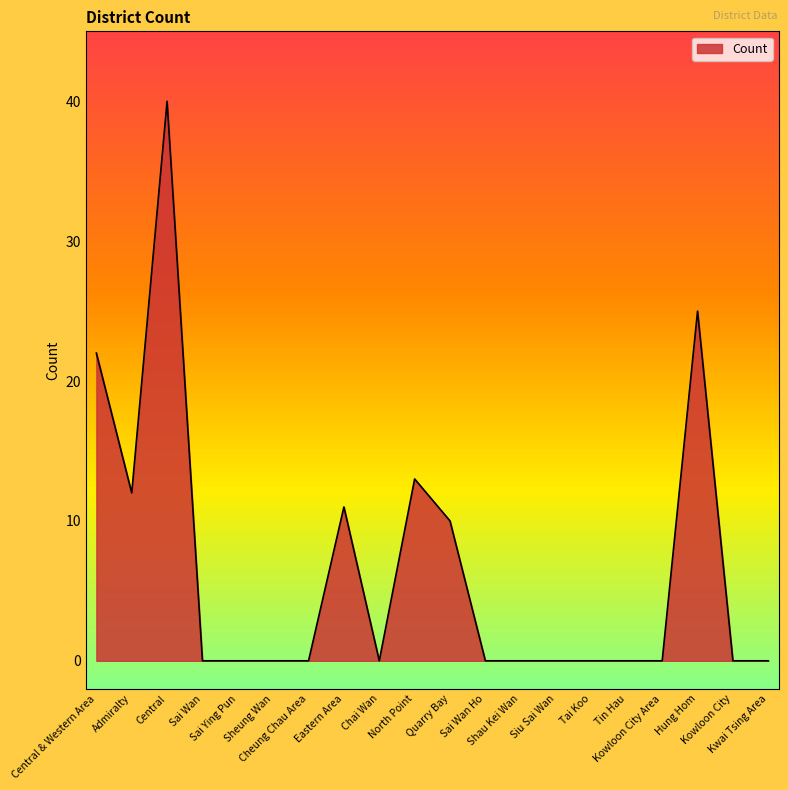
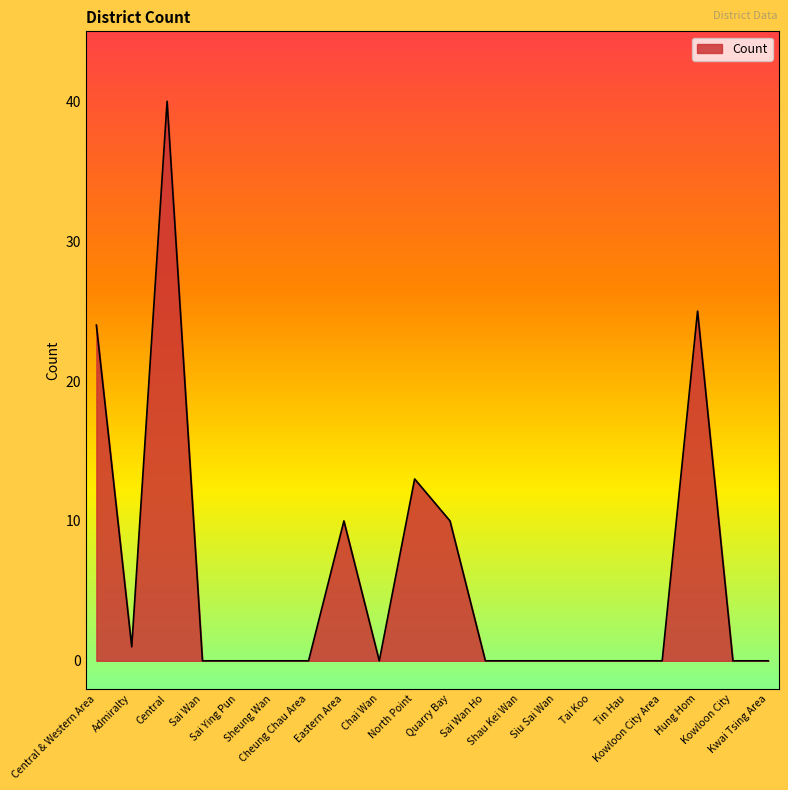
Central & Western Area: 22 -> 24
Admiralty: 12 -> 1
Eastern Area: 11 -> 10
